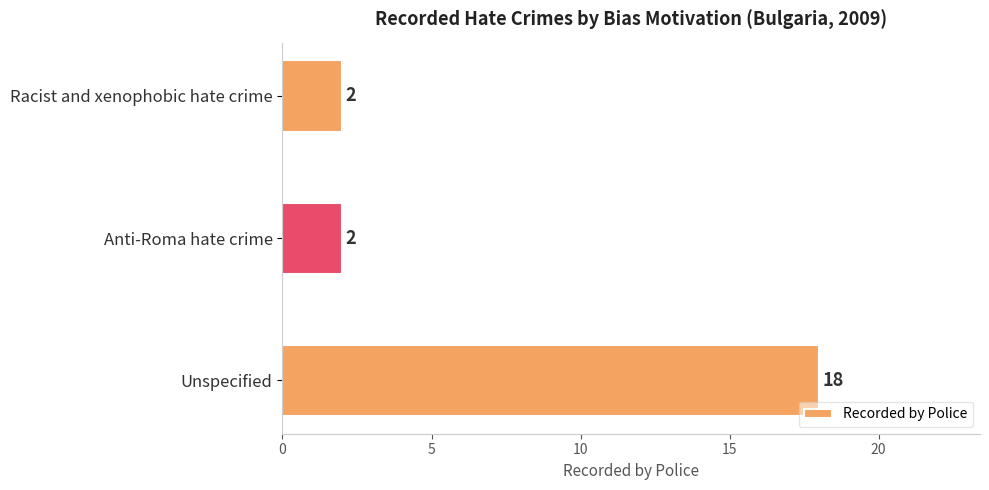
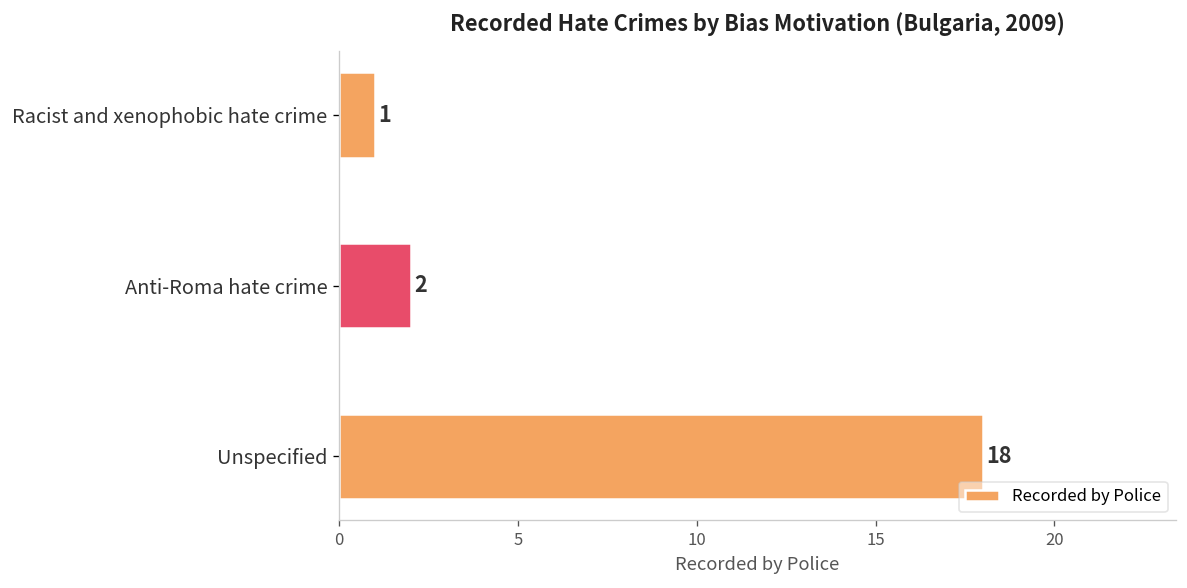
Racist and xenophobic hate crime: 2 -> 1
